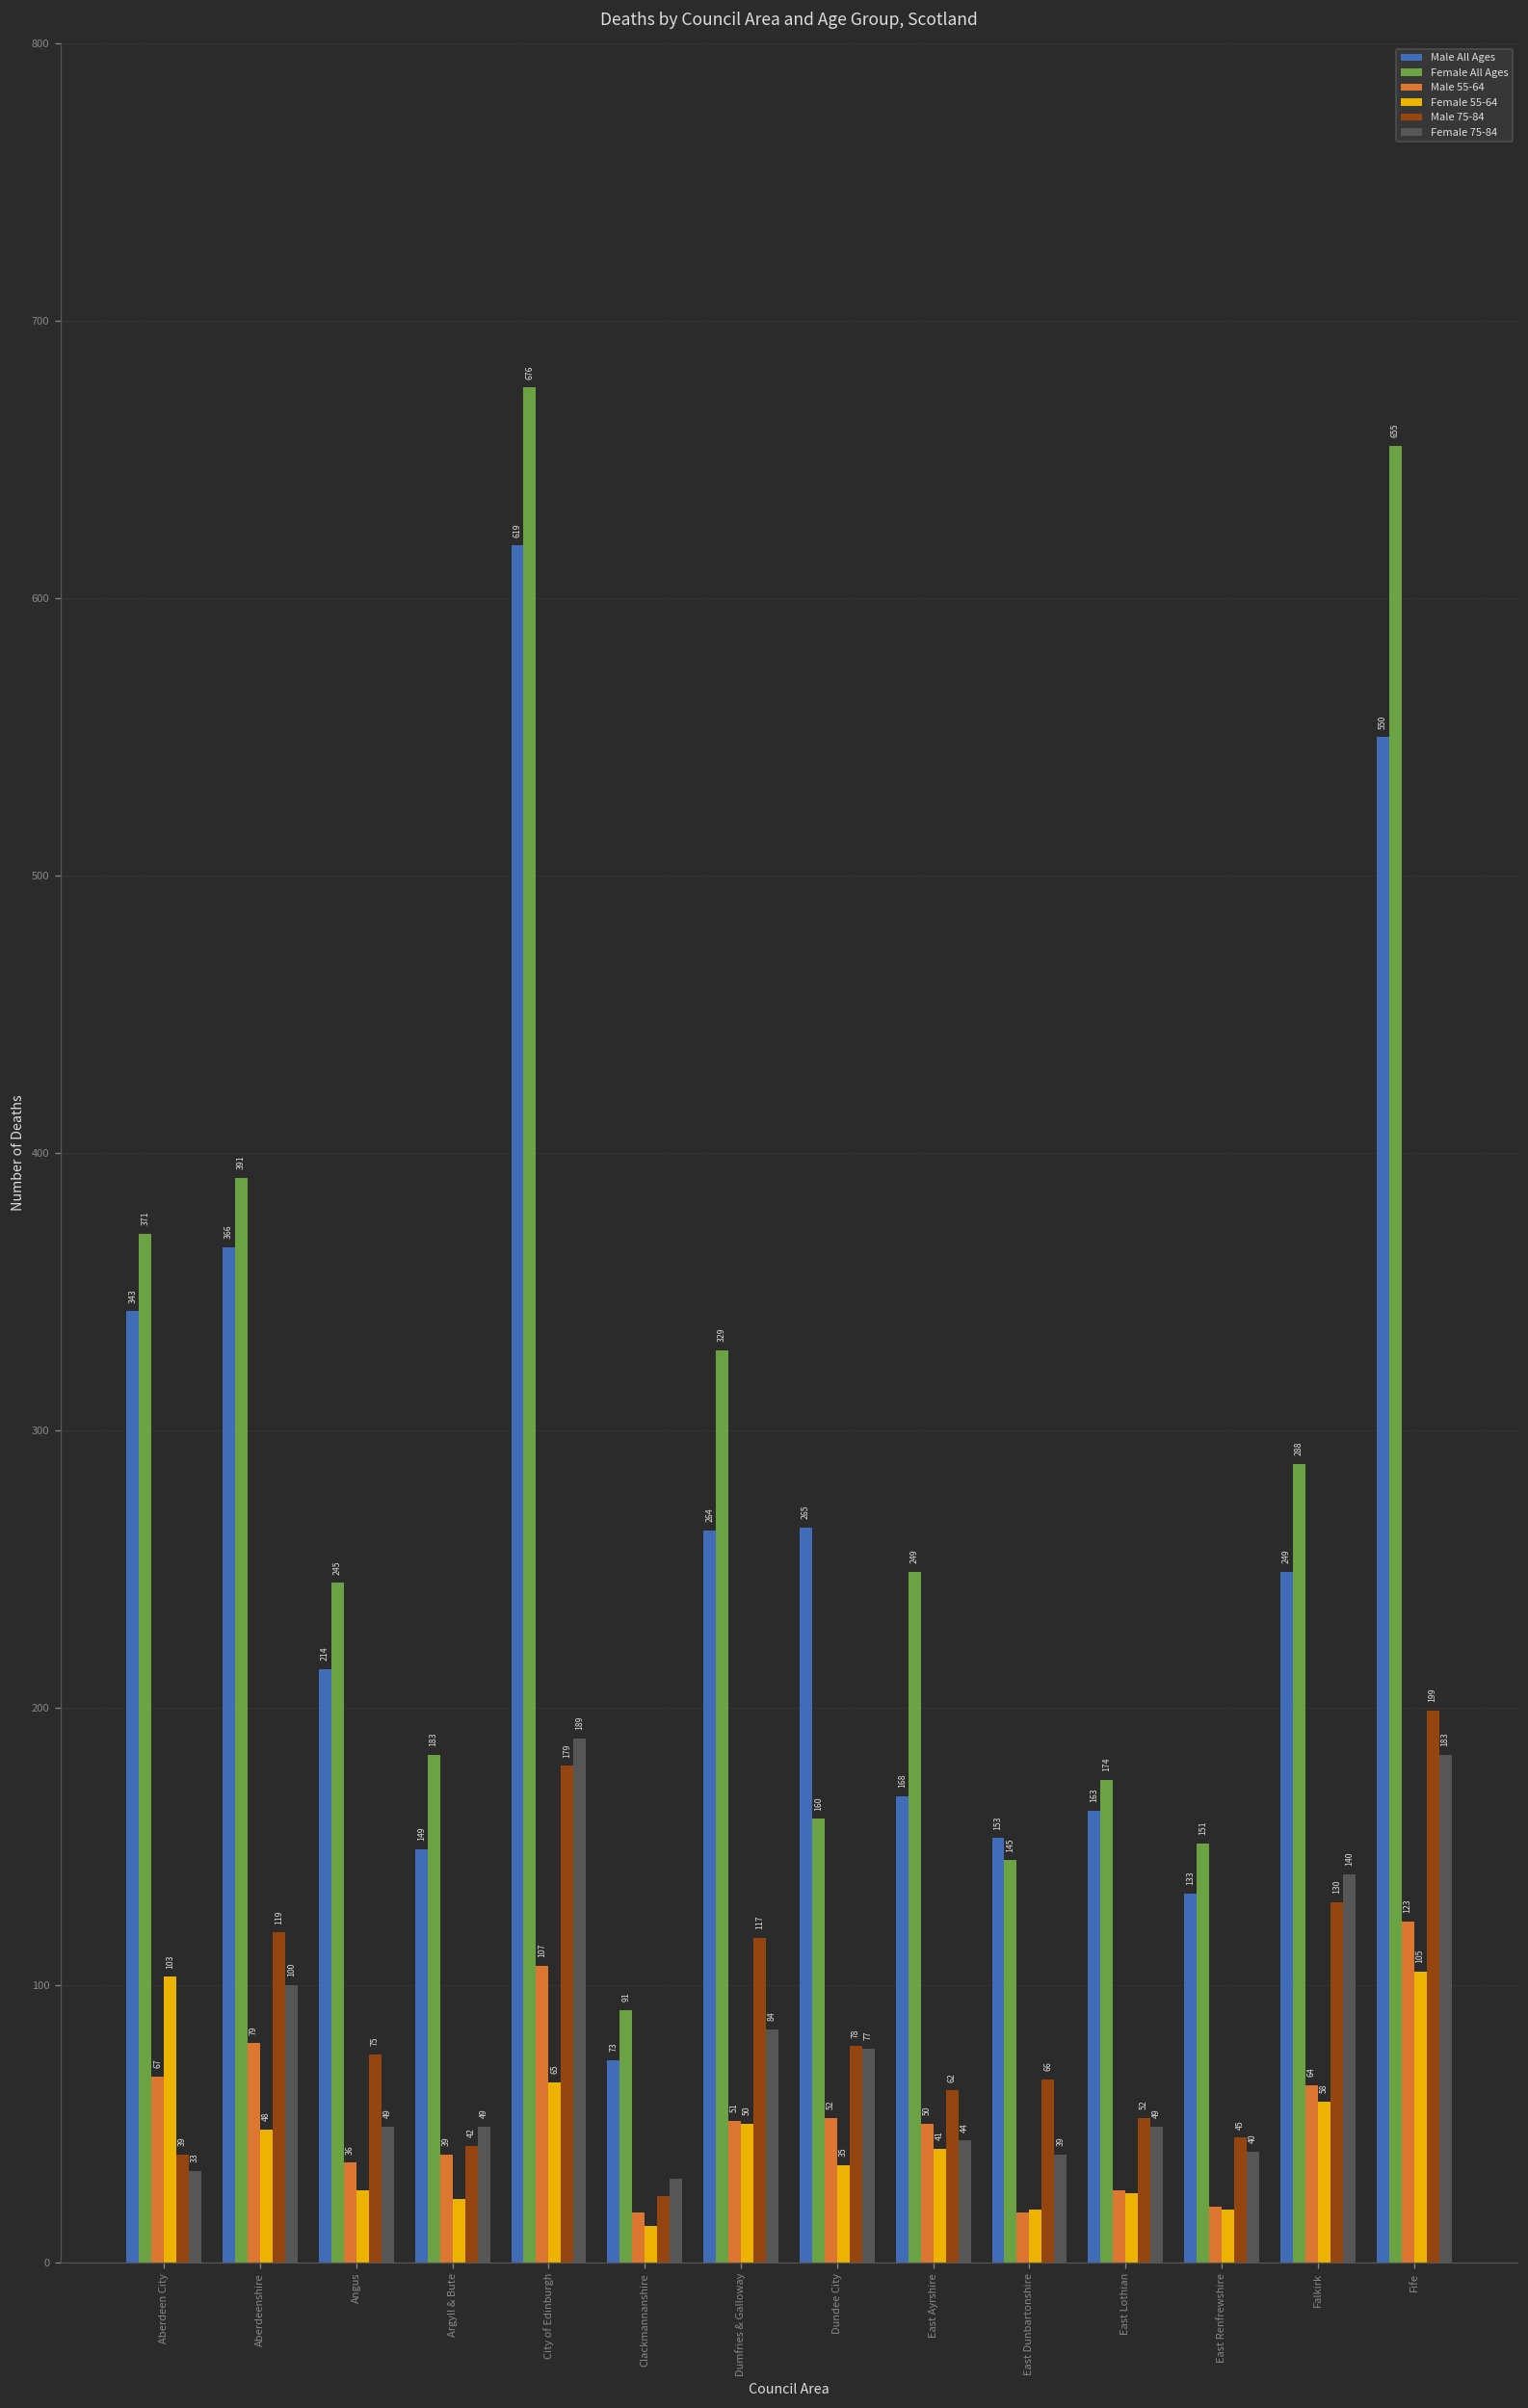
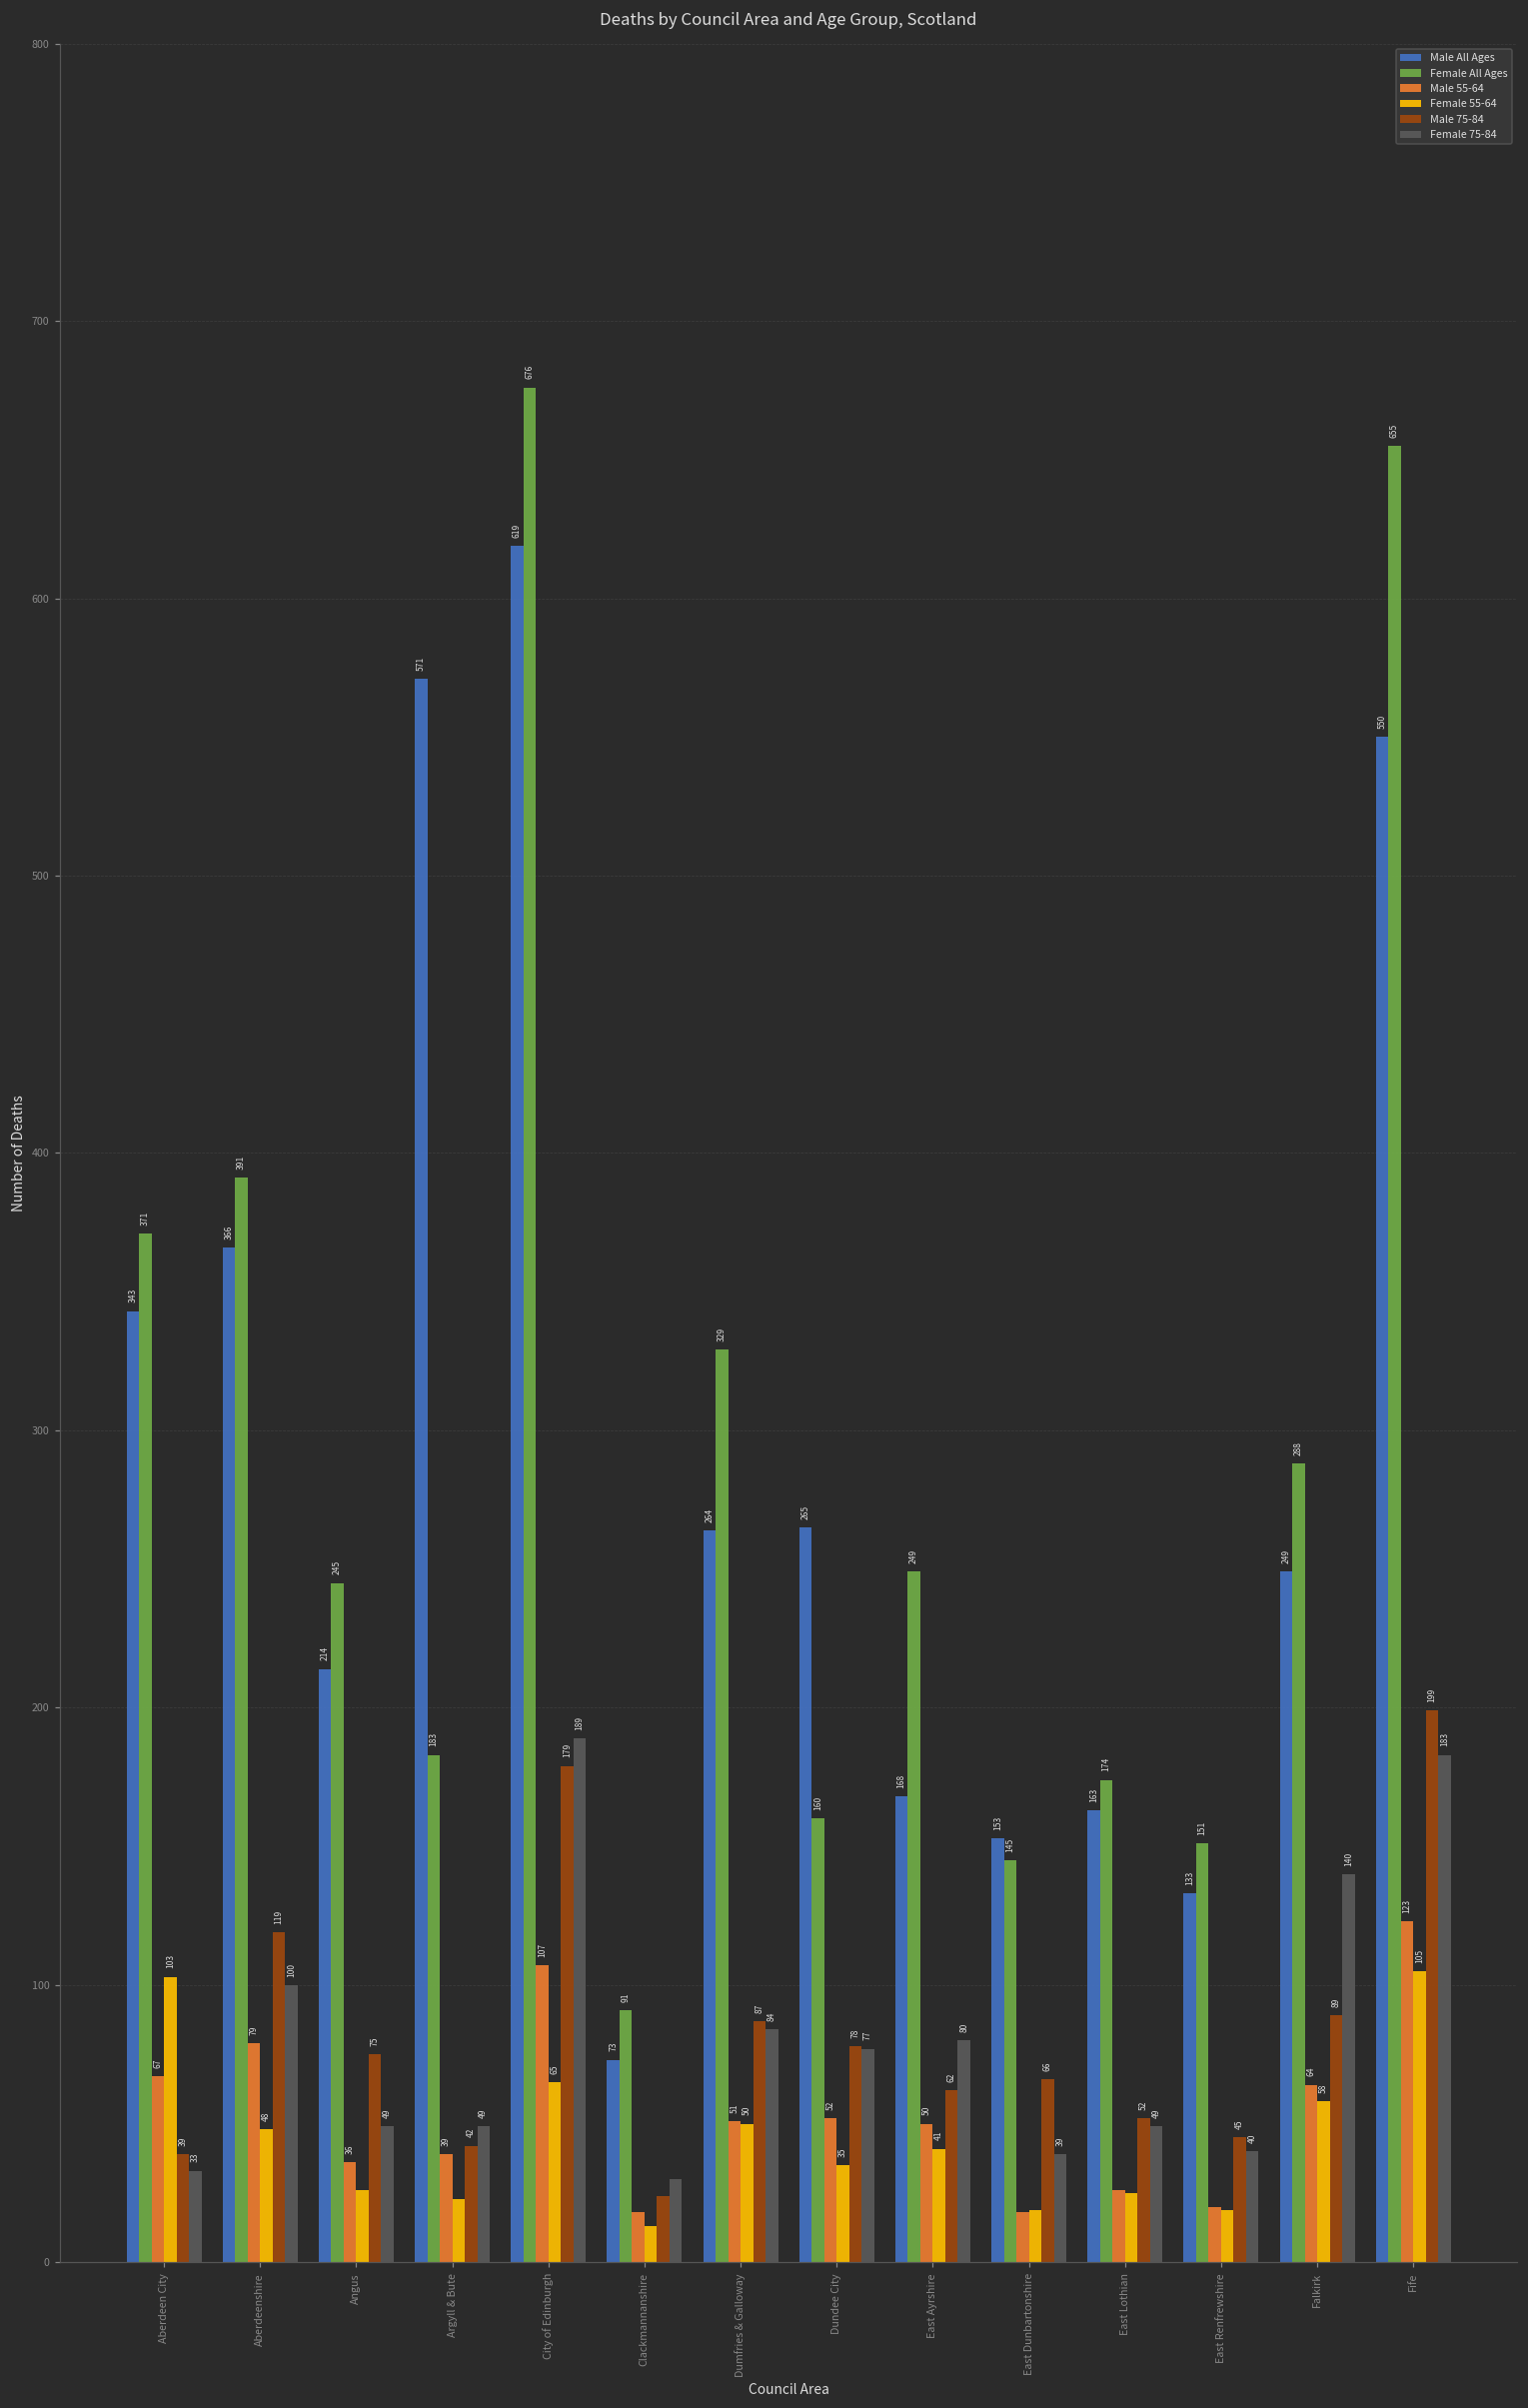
Male All Ages, Argyll & Bute: 149 -> 571
Male 75-84, Dumfries & Galloway: 117 -> 87
Female 75-84, East Ayrshire: 44 -> 80
Male 75-84, Falkirk: 130 -> 89
